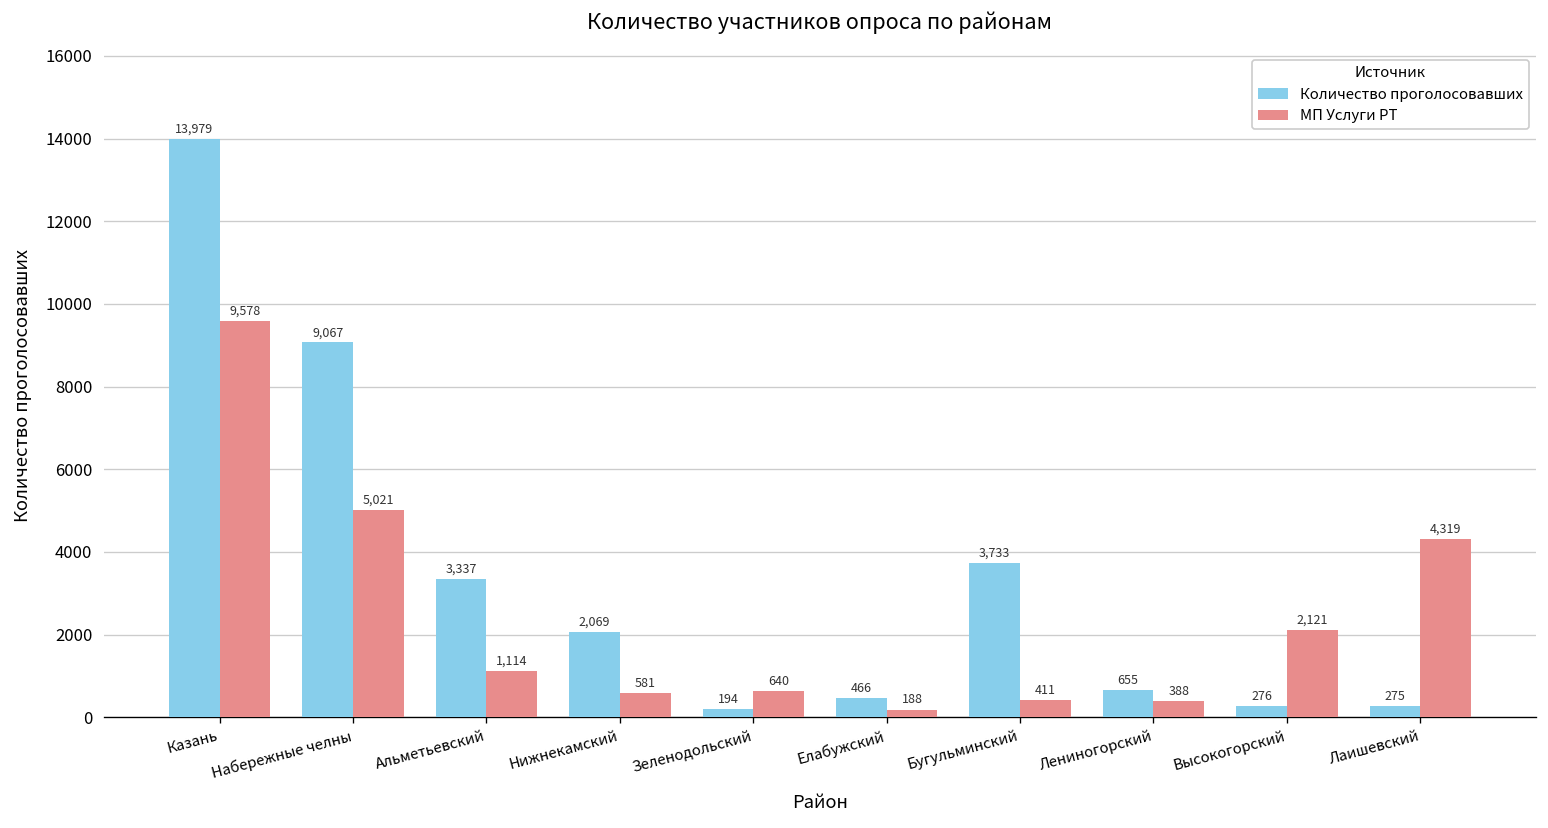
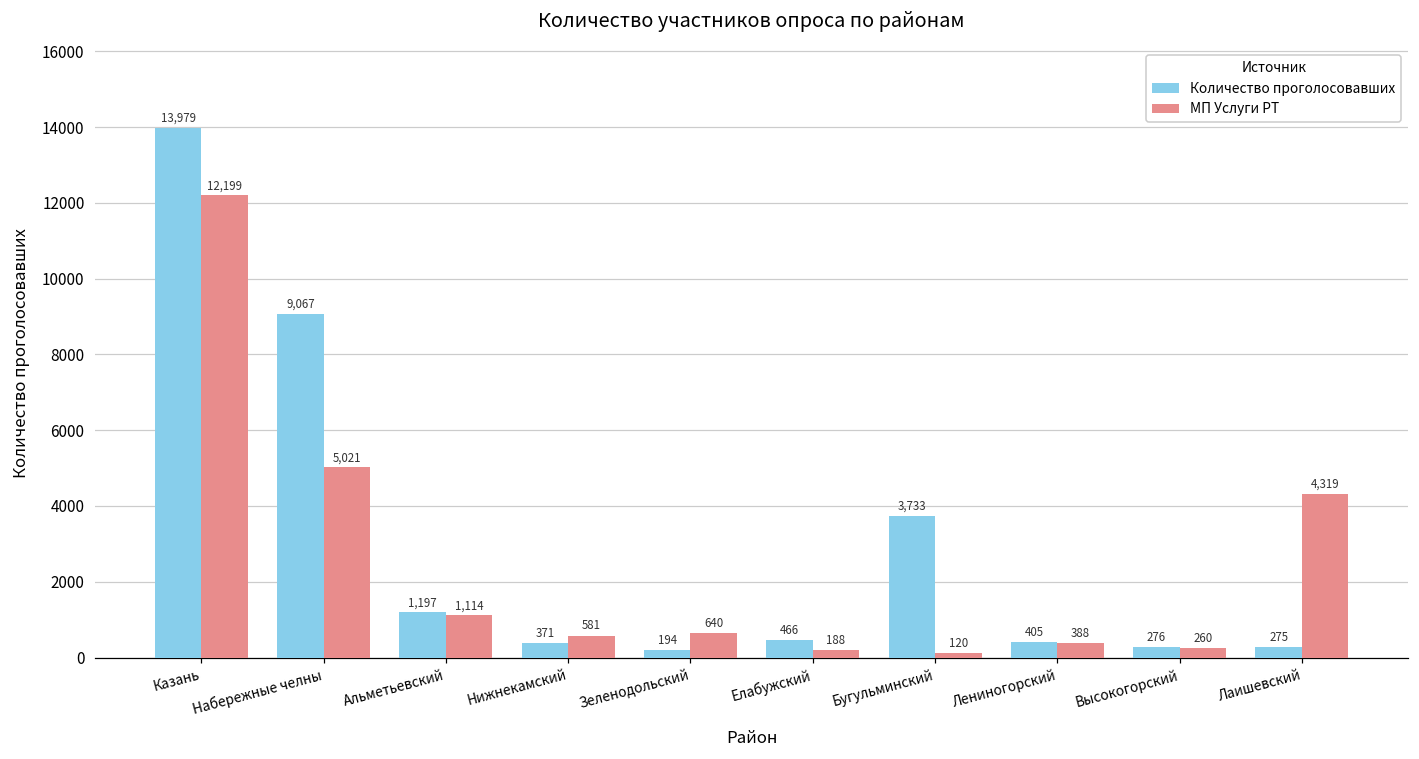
МП Услуги РТ, Казань: 9,578 -> 12,199
Количество проголосовавших, Альметьевский: 3,337 -> 1,197
Количество проголосовавших, Нижнекамский: 2,069 -> 371
МП Услуги РТ, Бугульминский: 411 -> 120
Количество проголосовавших, Лениногорский: 655 -> 405
МП Услуги РТ, Высокогорский: 2,121 -> 260
